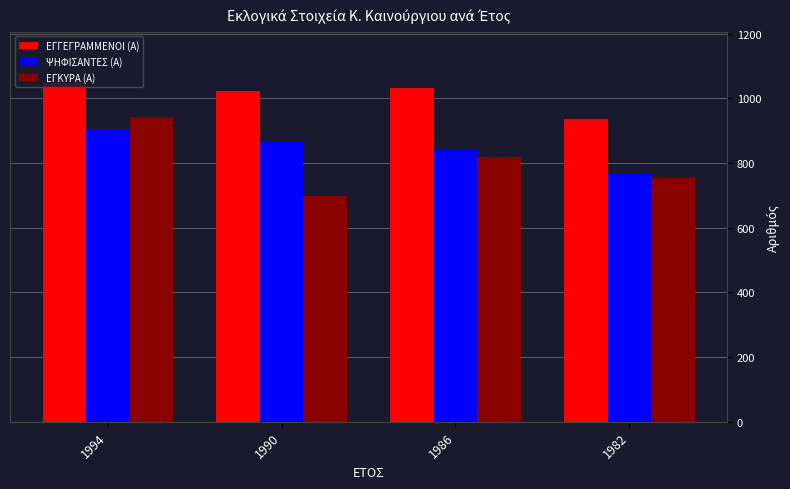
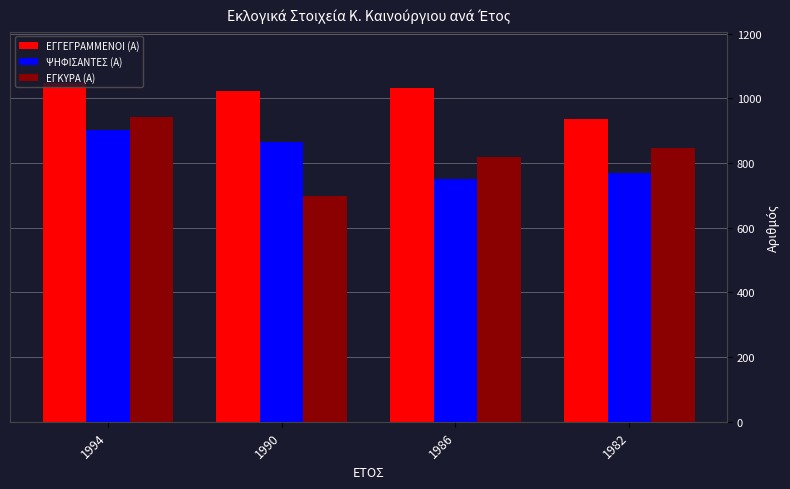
ΨΗΦΙΣΑΝΤΕΣ (Α), 1986: 840 -> 750
ΕΓΚΥΡΑ (Α), 1982: 750 -> 850
